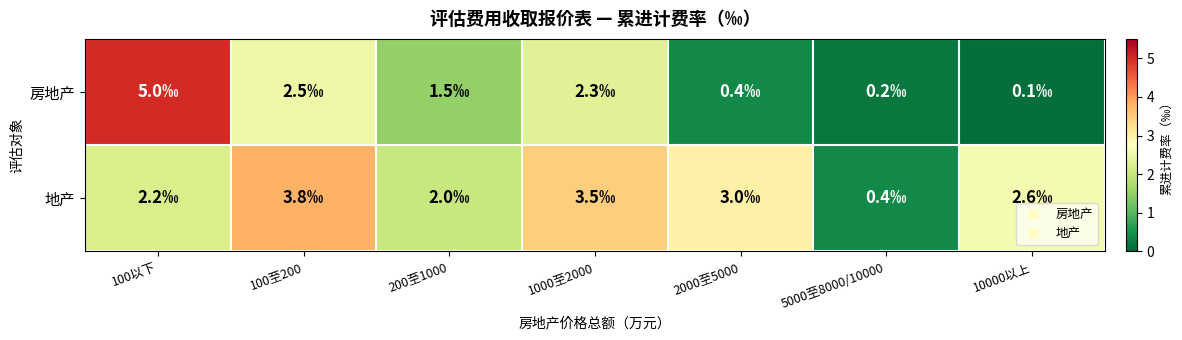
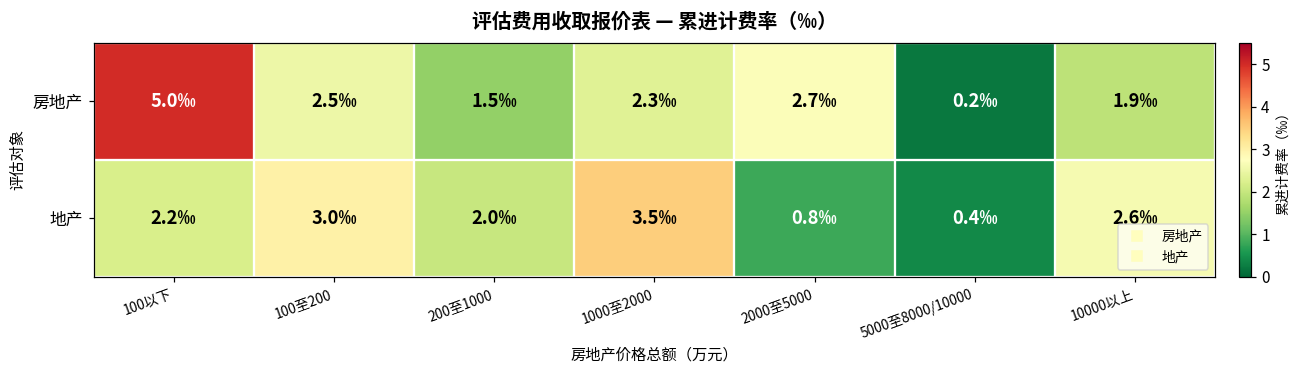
房地产, 2000至5000: 0.4‰ -> 2.7‰
房地产, 10000以上: 0.1‰ -> 1.9‰
地产, 100至200: 3.8‰ -> 3.0‰
地产, 2000至5000: 3.0‰ -> 0.8‰
